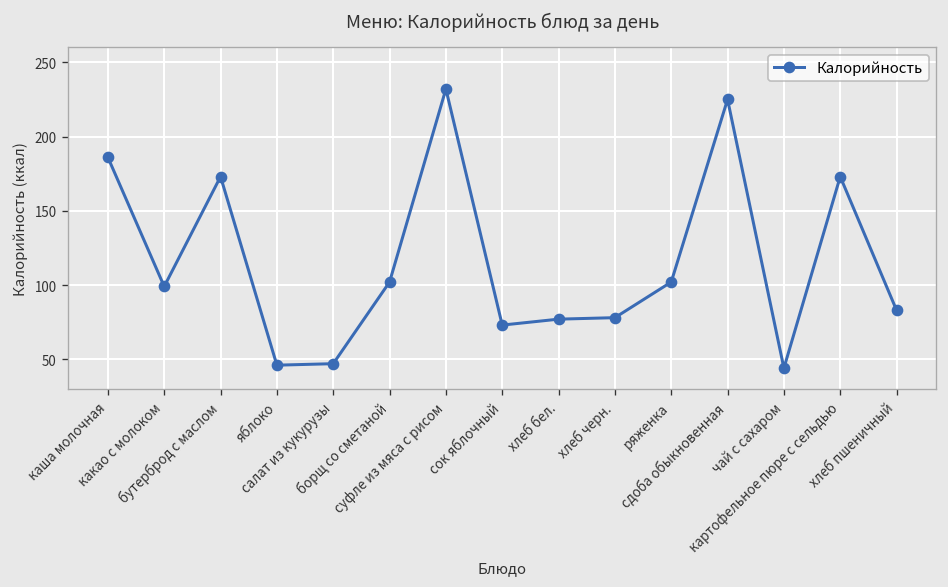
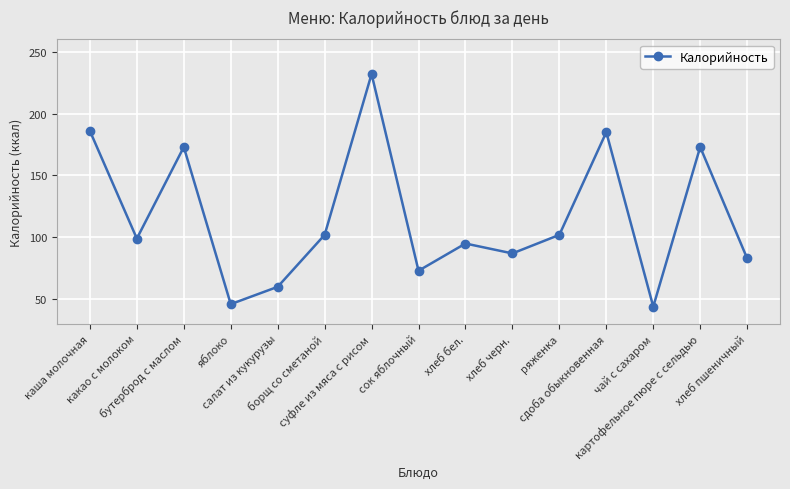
салат из кукурузы: 47 -> 60
хлеб бел.: 77 -> 95
хлеб черн.: 78 -> 87
сдоба обыкновенная: 225 -> 185
